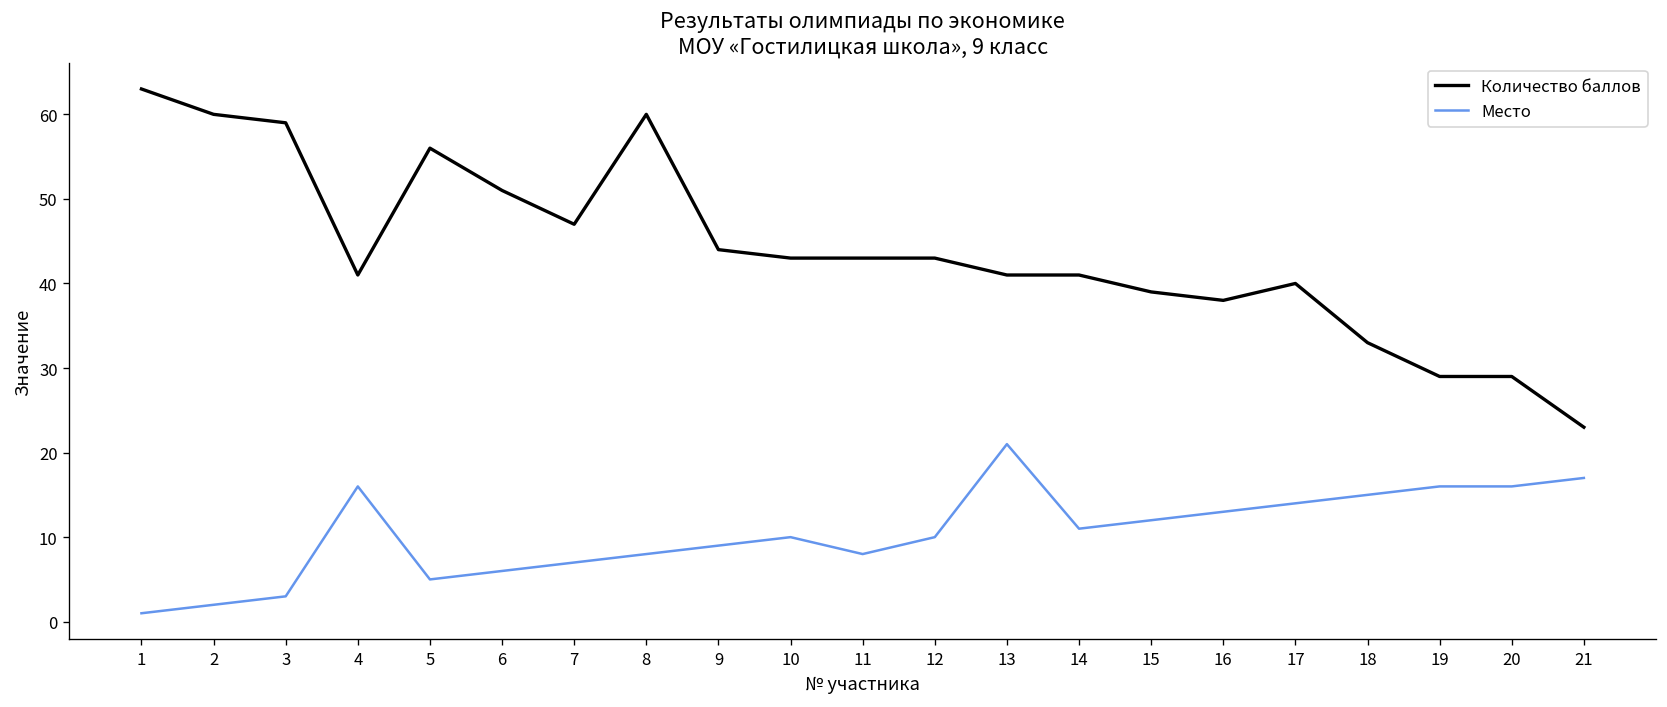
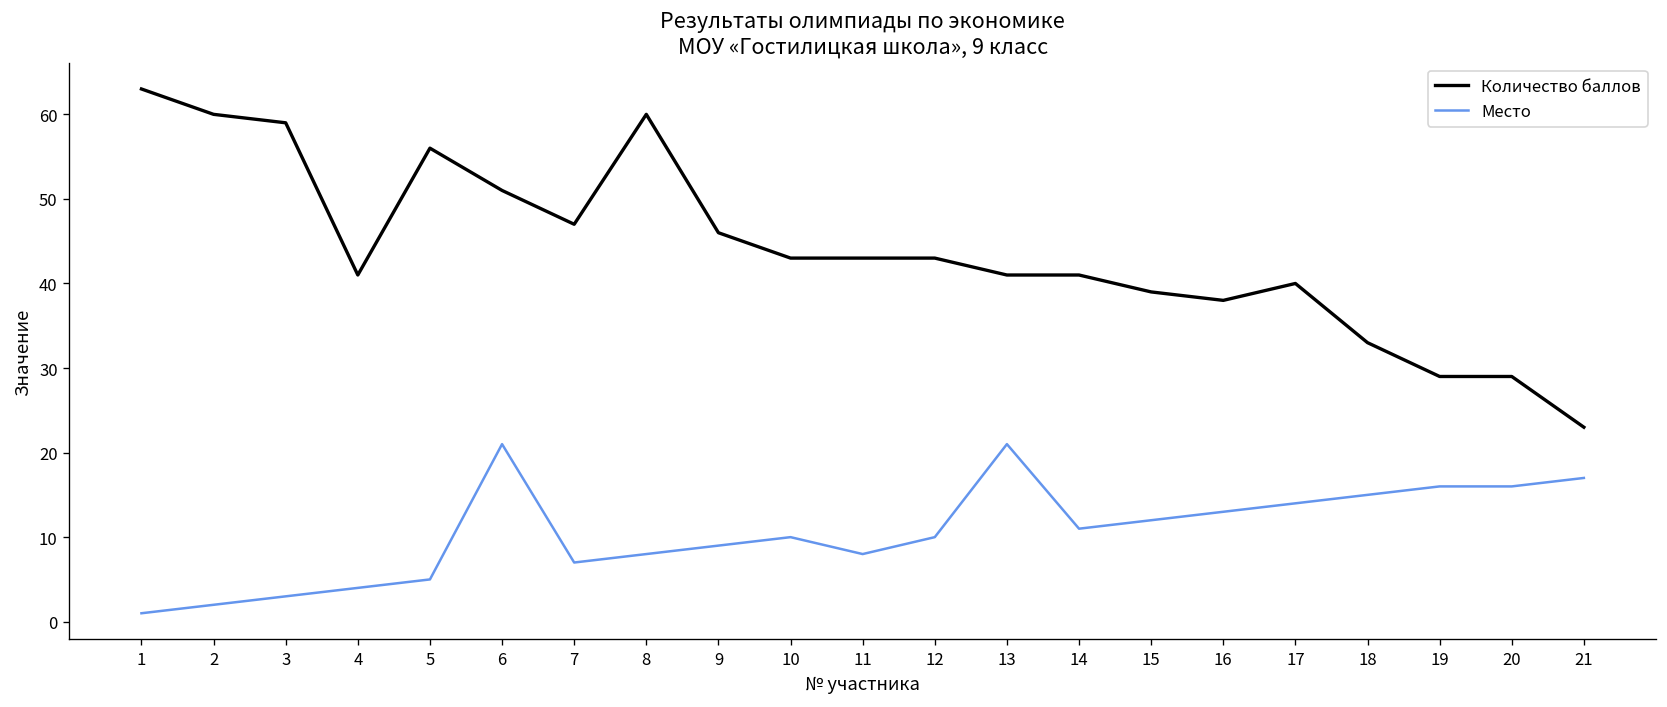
Место, 4: 16 -> 4
Место, 6: 6 -> 21
Количество баллов, 9: 44 -> 46
